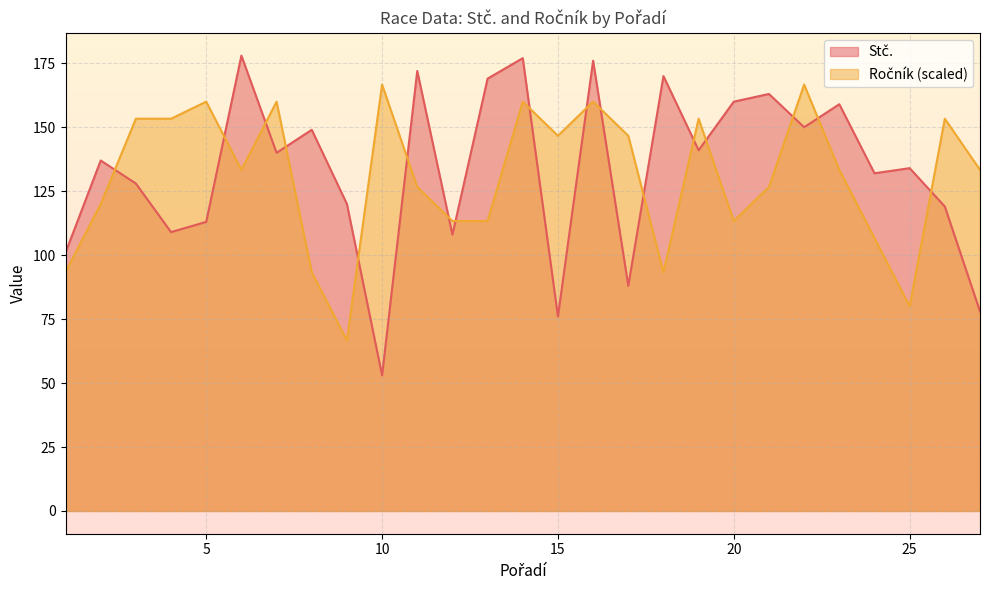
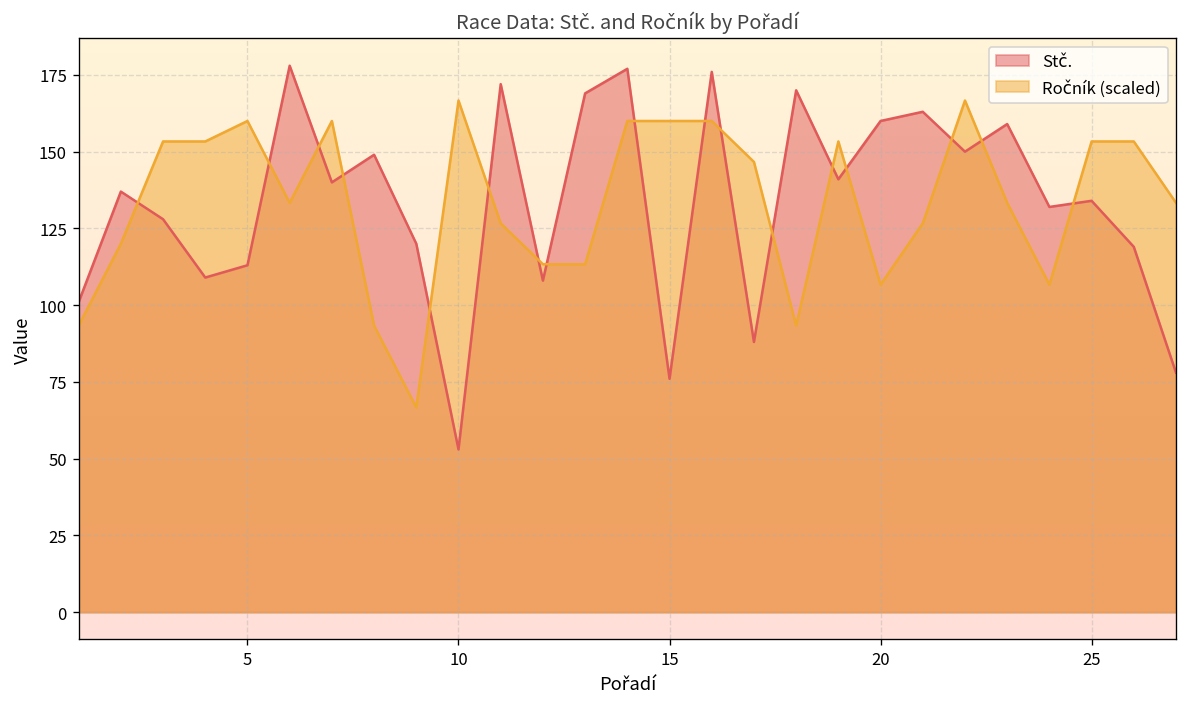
Ročník (scaled), 15: 147 -> 160
Ročník (scaled), 20: 113 -> 107
Ročník (scaled), 25: 80 -> 153
